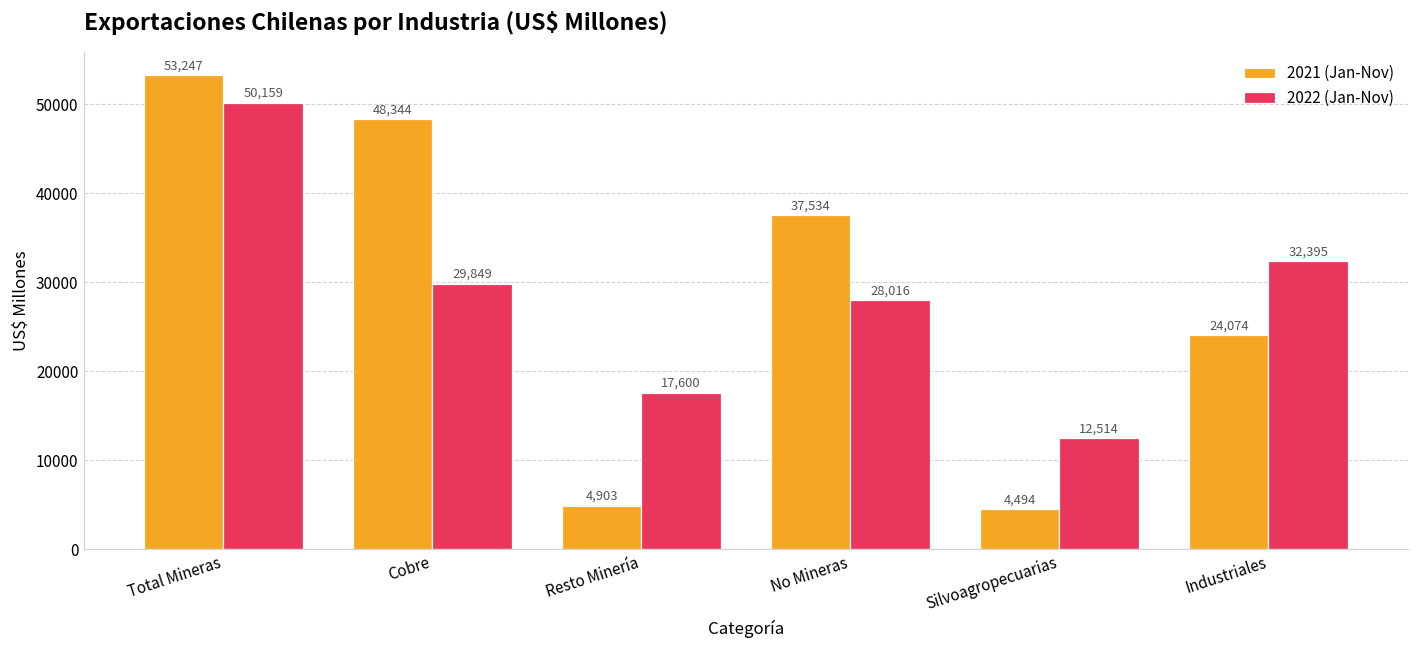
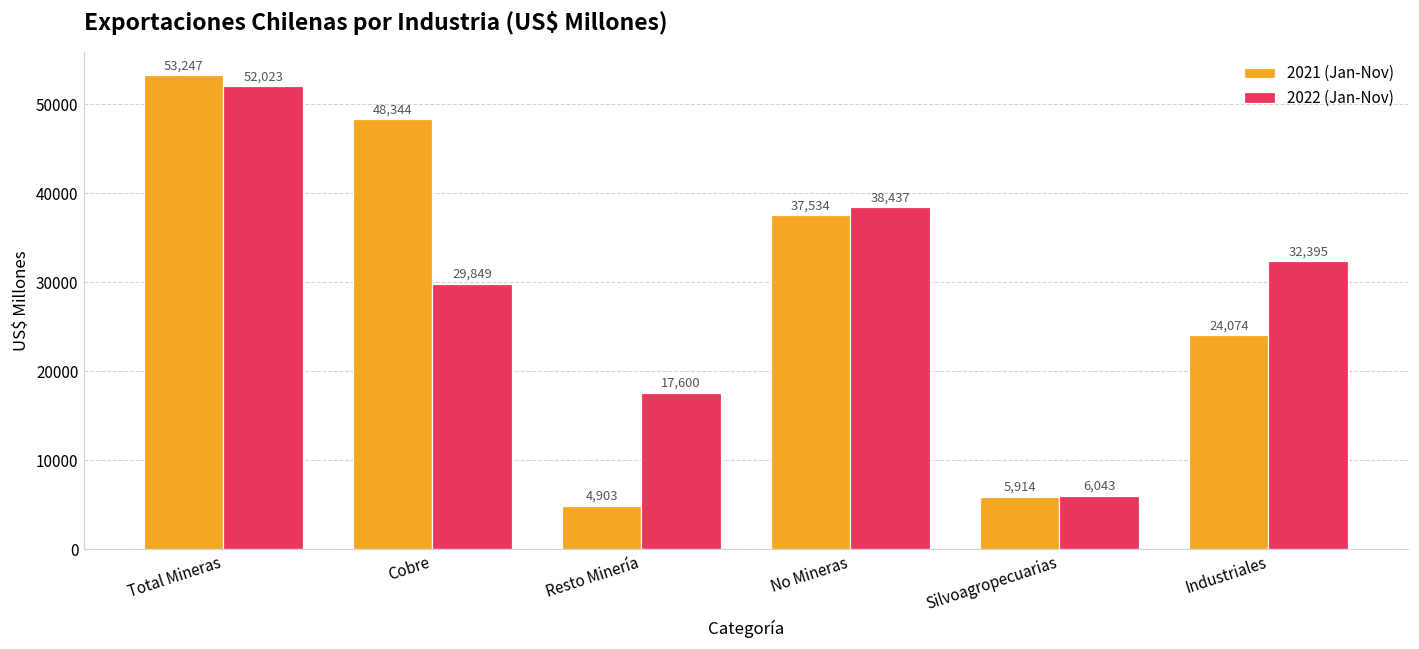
2022 (Jan-Nov), Total Mineras: 50,159 -> 52,023
2022 (Jan-Nov), No Mineras: 28,016 -> 38,437
2021 (Jan-Nov), Silvoagropecuarias: 4,494 -> 5,914
2022 (Jan-Nov), Silvoagropecuarias: 12,514 -> 6,043
